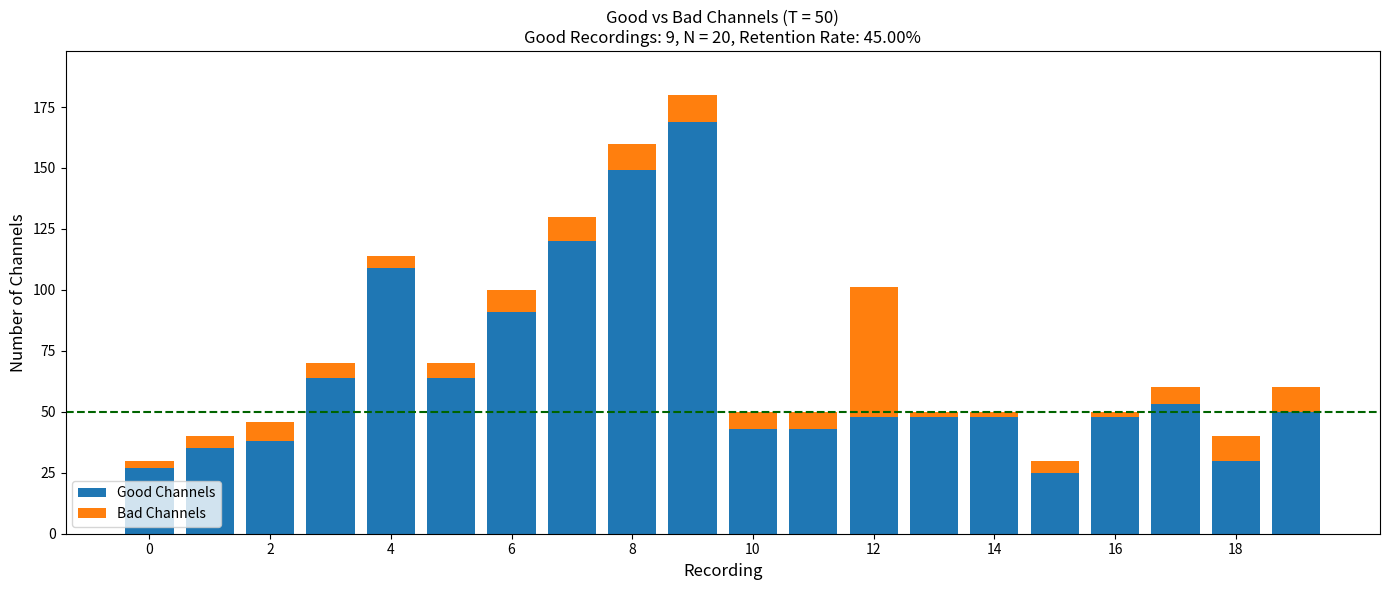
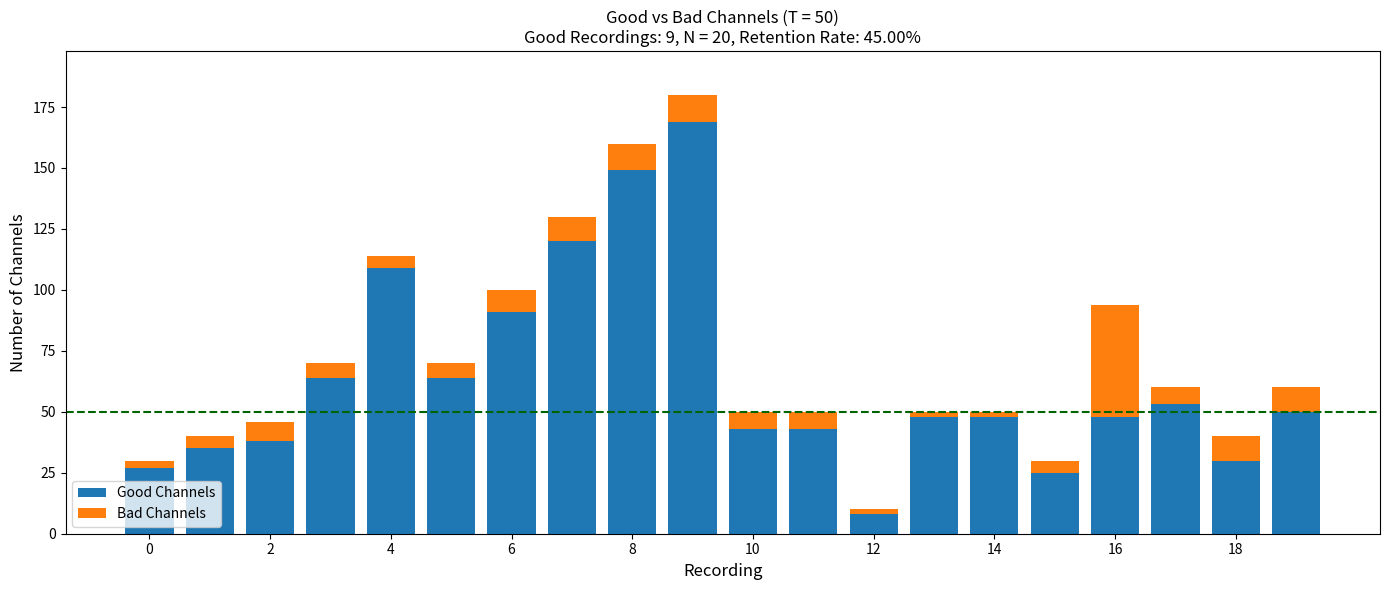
Good Channels, 12: 48 -> 8
Bad Channels, 12: 53 -> 2
Bad Channels, 16: 2 -> 46
